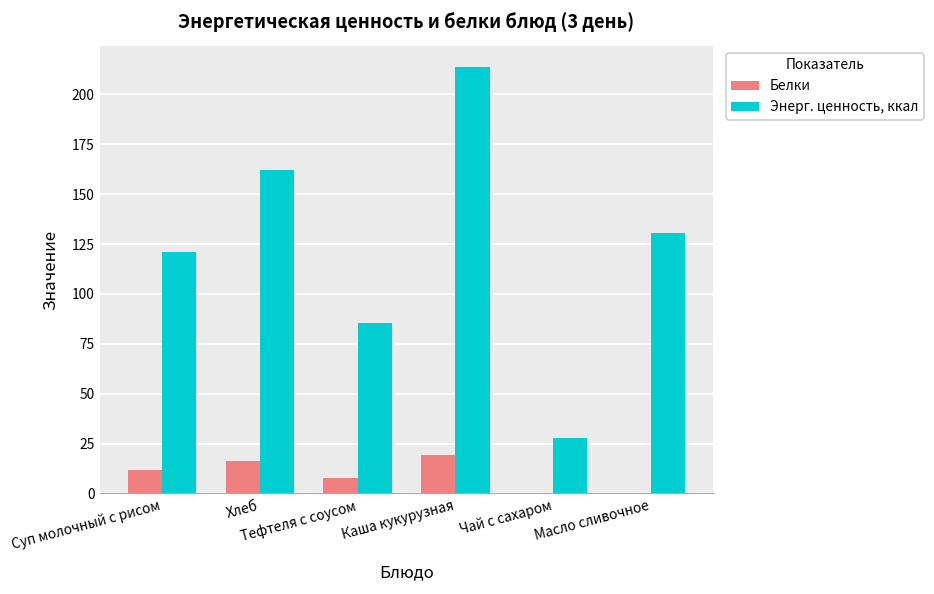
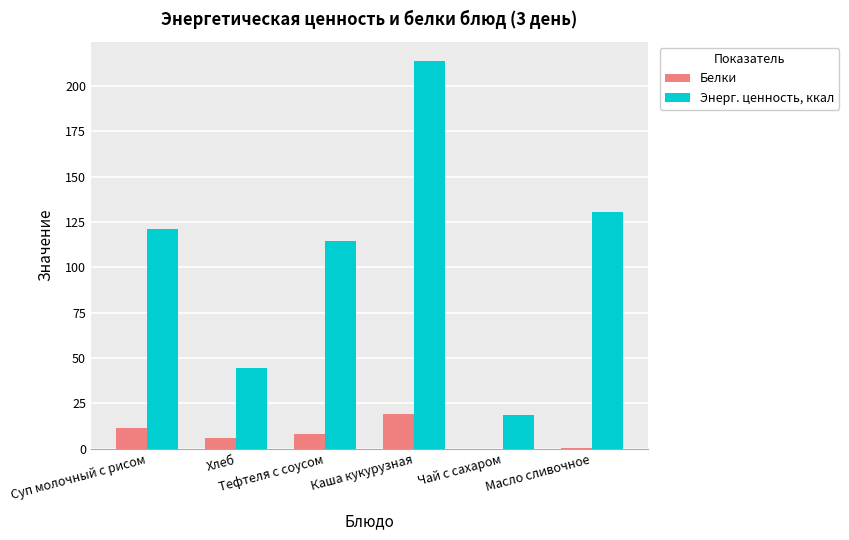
Белки, Хлеб: 16 -> 6
Энерг. ценность, ккал, Хлеб: 162 -> 44
Энерг. ценность, ккал, Тефтеля с соусом: 86 -> 114
Энерг. ценность, ккал, Чай с сахаром: 28 -> 19
